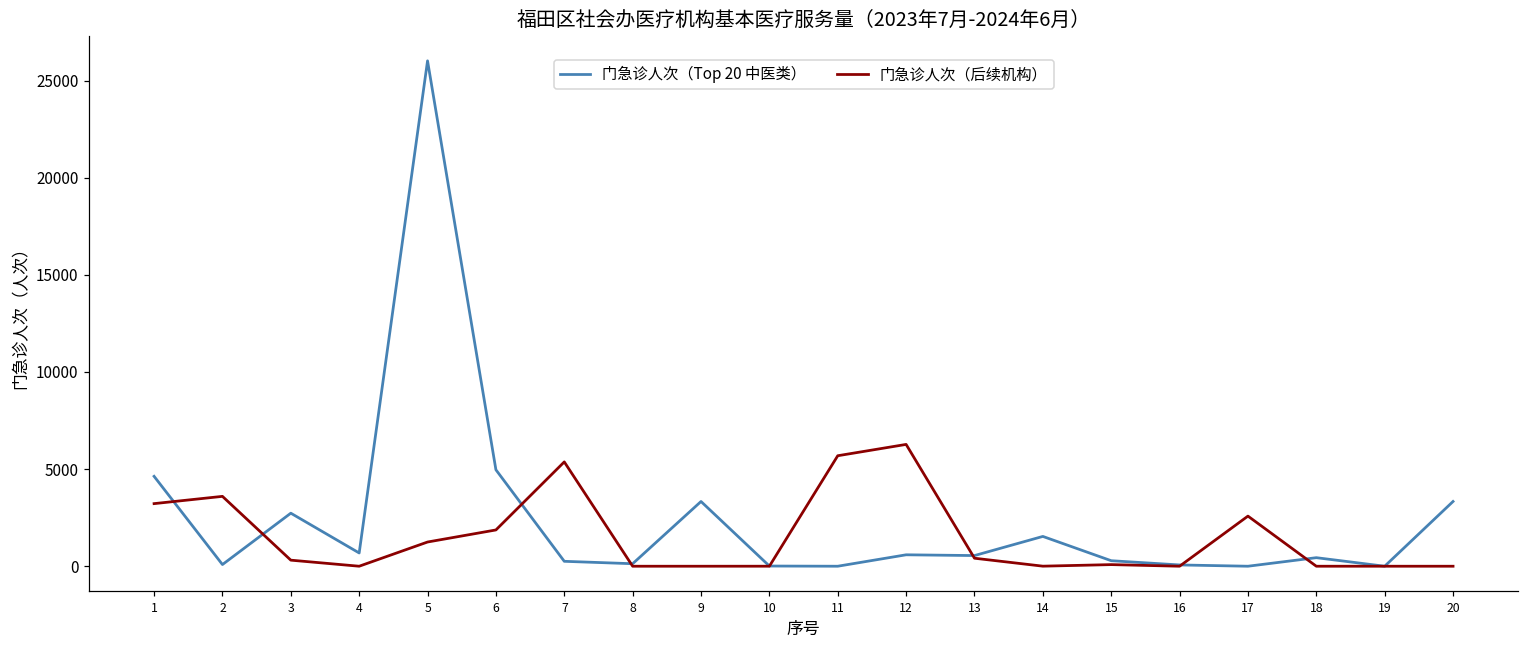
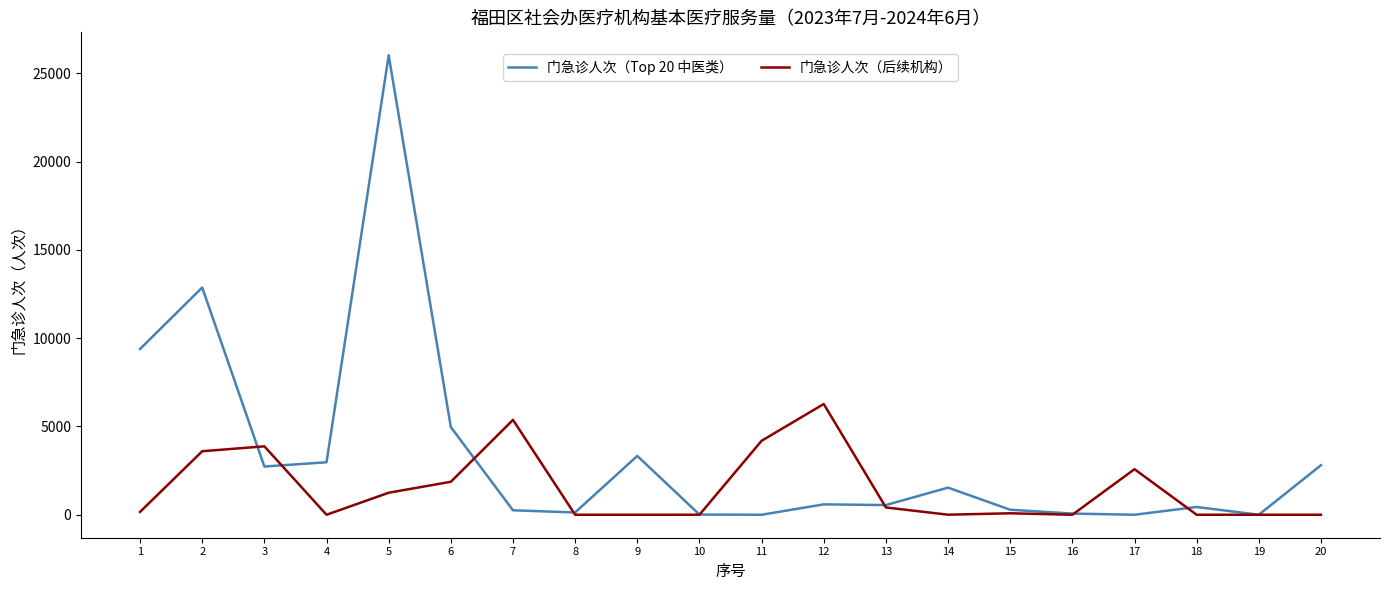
门急诊人次（Top 20 中医类）, 1: 4600 -> 9400
门急诊人次（后续机构）, 1: 3200 -> 200
门急诊人次（Top 20 中医类）, 2: 100 -> 12900
门急诊人次（后续机构）, 3: 300 -> 3900
门急诊人次（Top 20 中医类）, 4: 700 -> 3000
门急诊人次（后续机构）, 11: 5700 -> 4200
门急诊人次（Top 20 中医类）, 20: 3300 -> 2800
